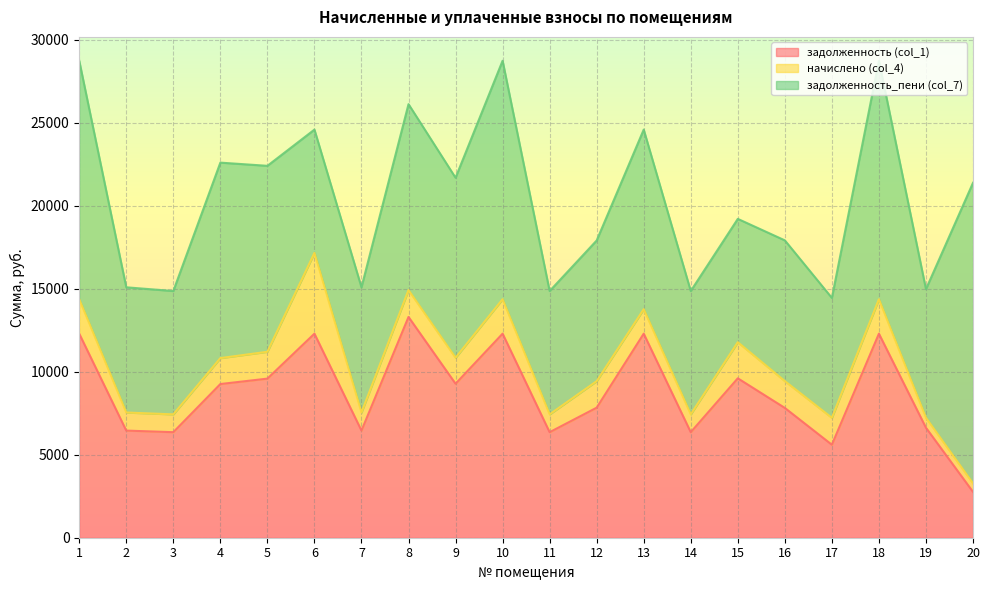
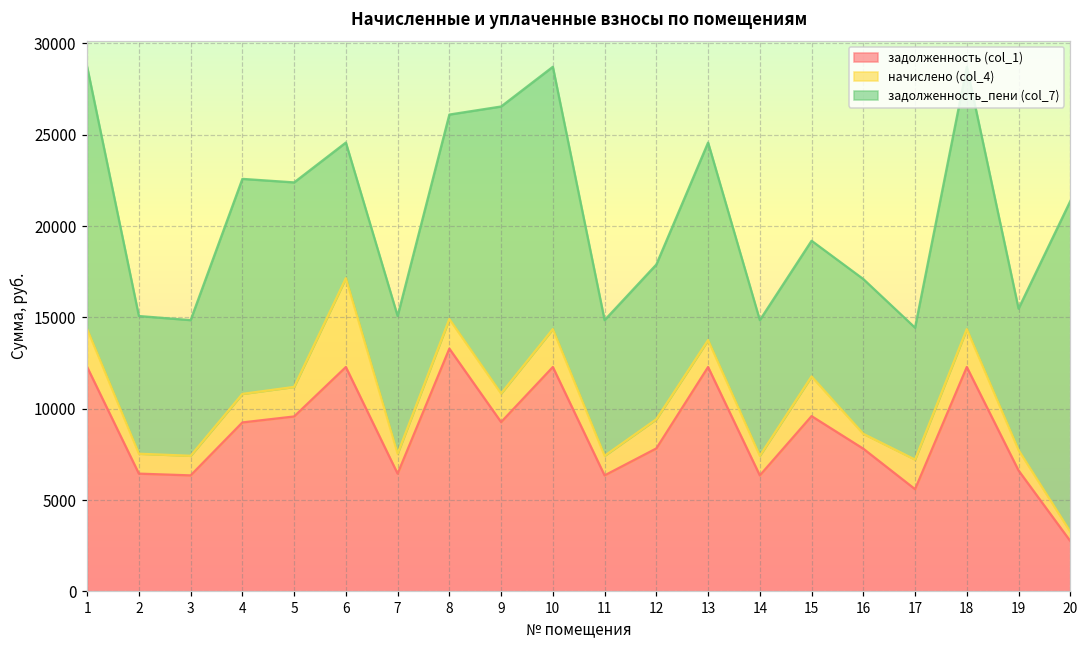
задолженность_пени (col_7), 9: 10800 -> 15700
начислено (col_4), 16: 1600 -> 800
начислено (col_4), 19: 600 -> 1100
